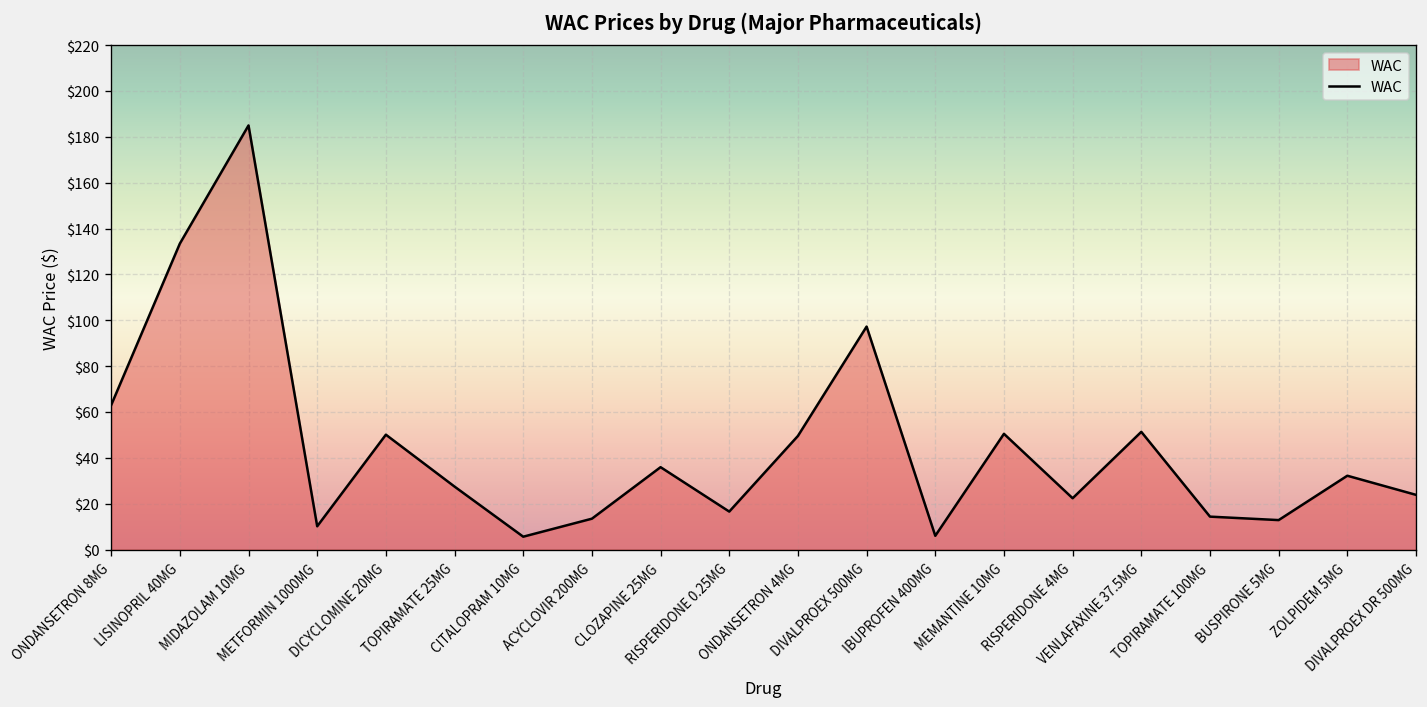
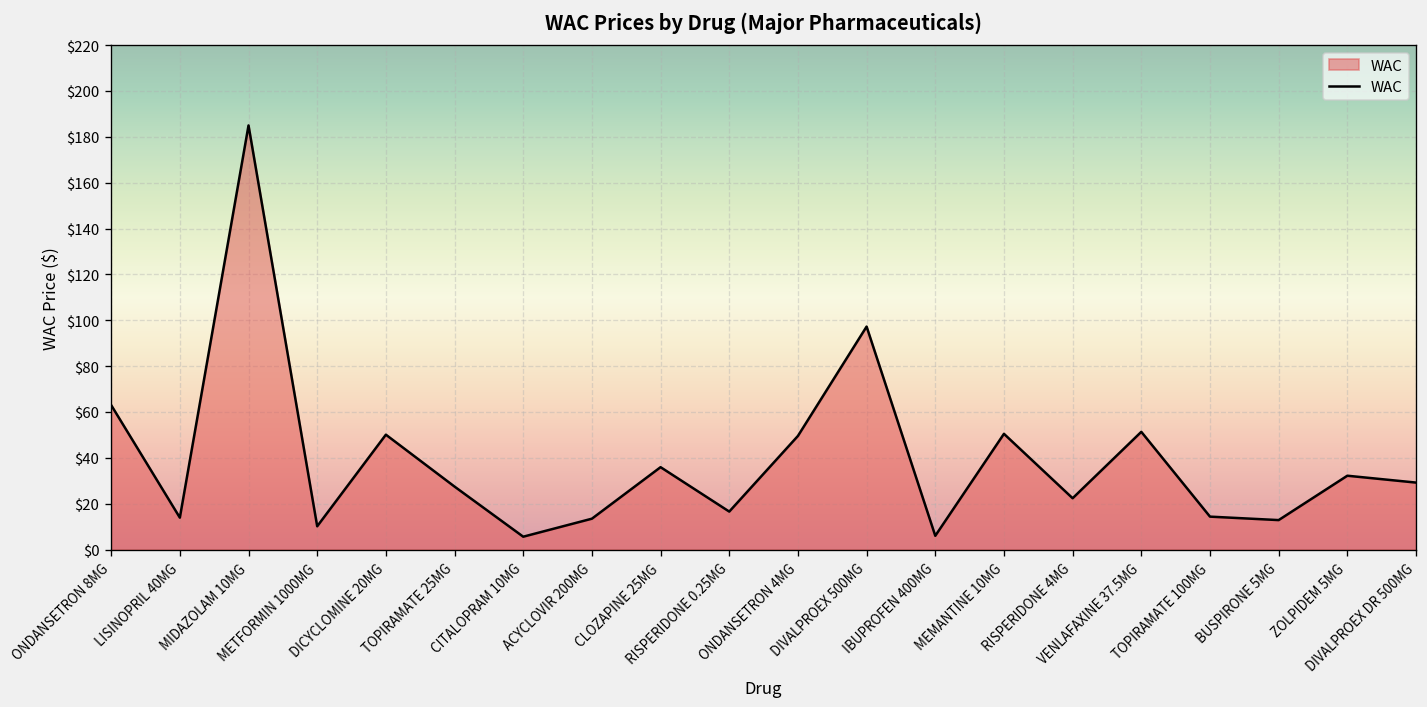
LISINOPRIL 40MG: $133 -> $14
DIVALPROEX DR 500MG: $24 -> $29
